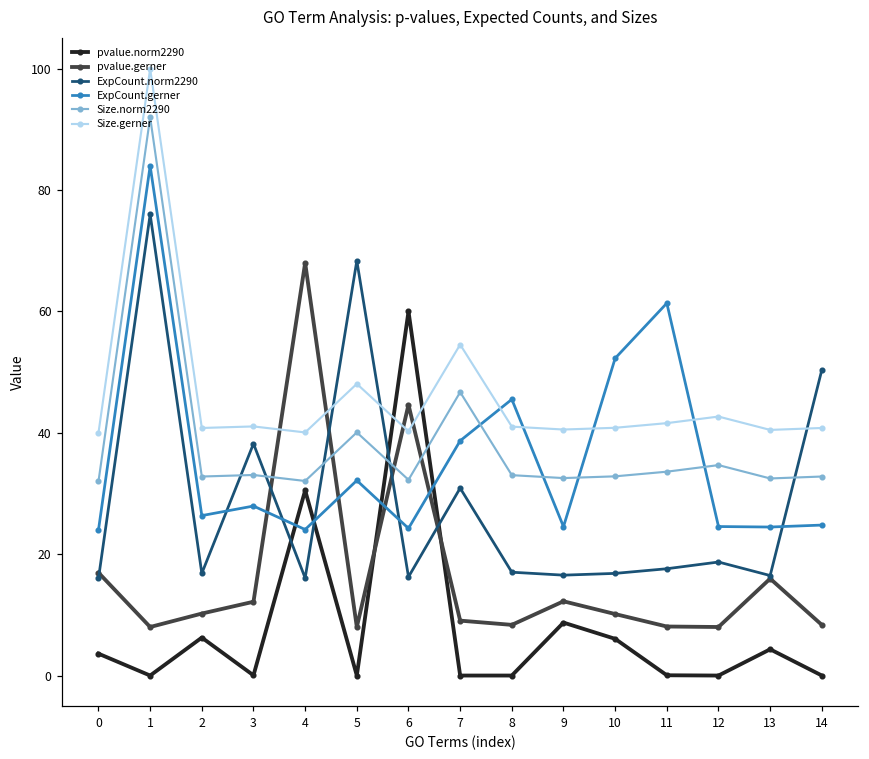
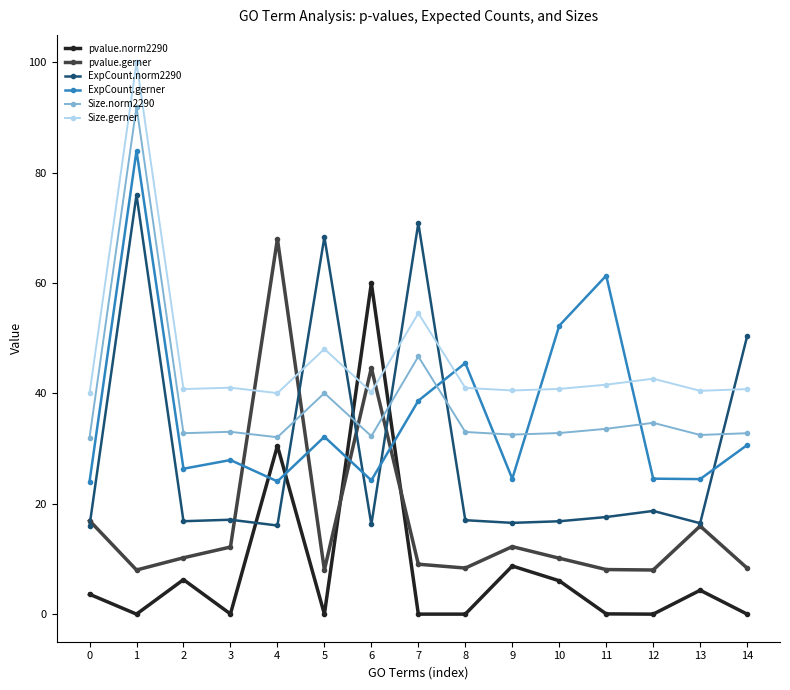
ExpCount.norm2290, 3: 38 -> 17
ExpCount.norm2290, 7: 31 -> 71
ExpCount.gerner, 14: 25 -> 31
